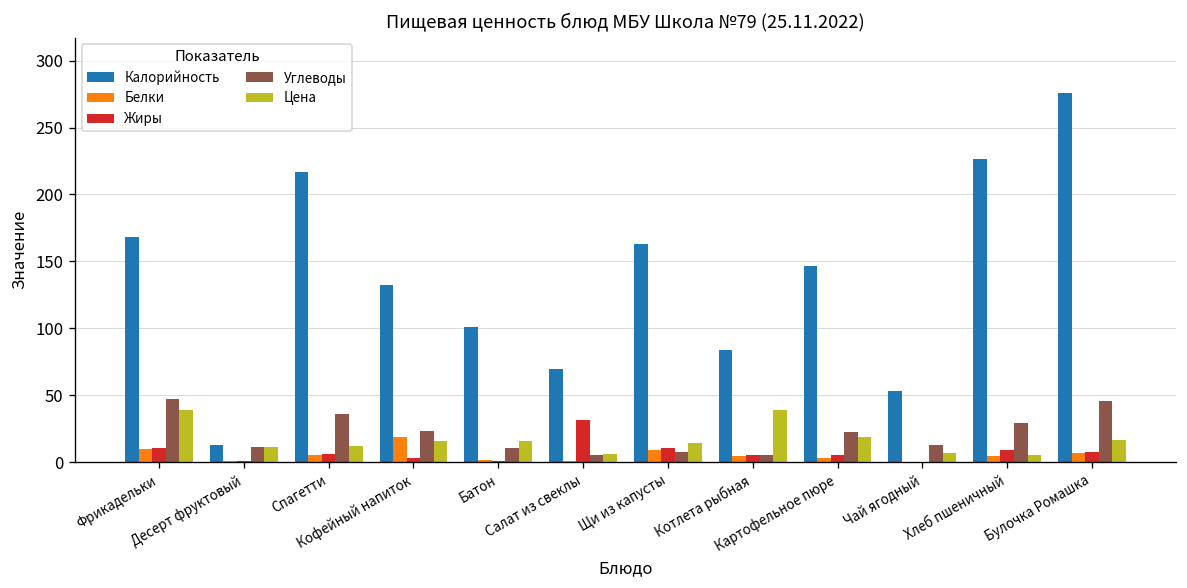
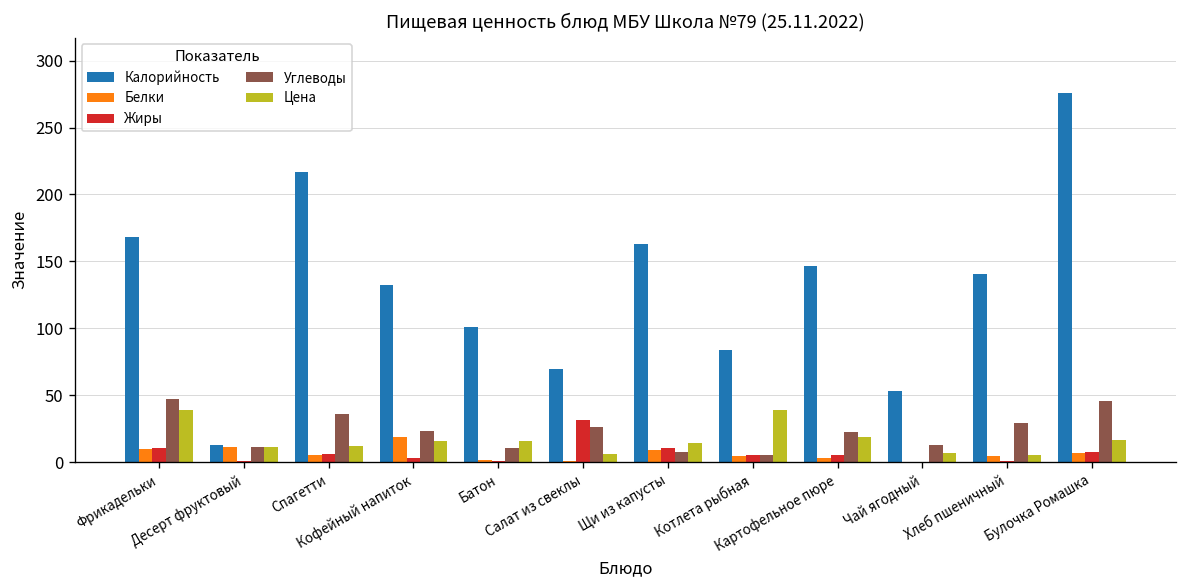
Белки, Десерт фруктовый: 0 -> 11
Углеводы, Салат из свеклы: 5 -> 27
Калорийность, Хлеб пшеничный: 226 -> 141
Жиры, Хлеб пшеничный: 9 -> 0
